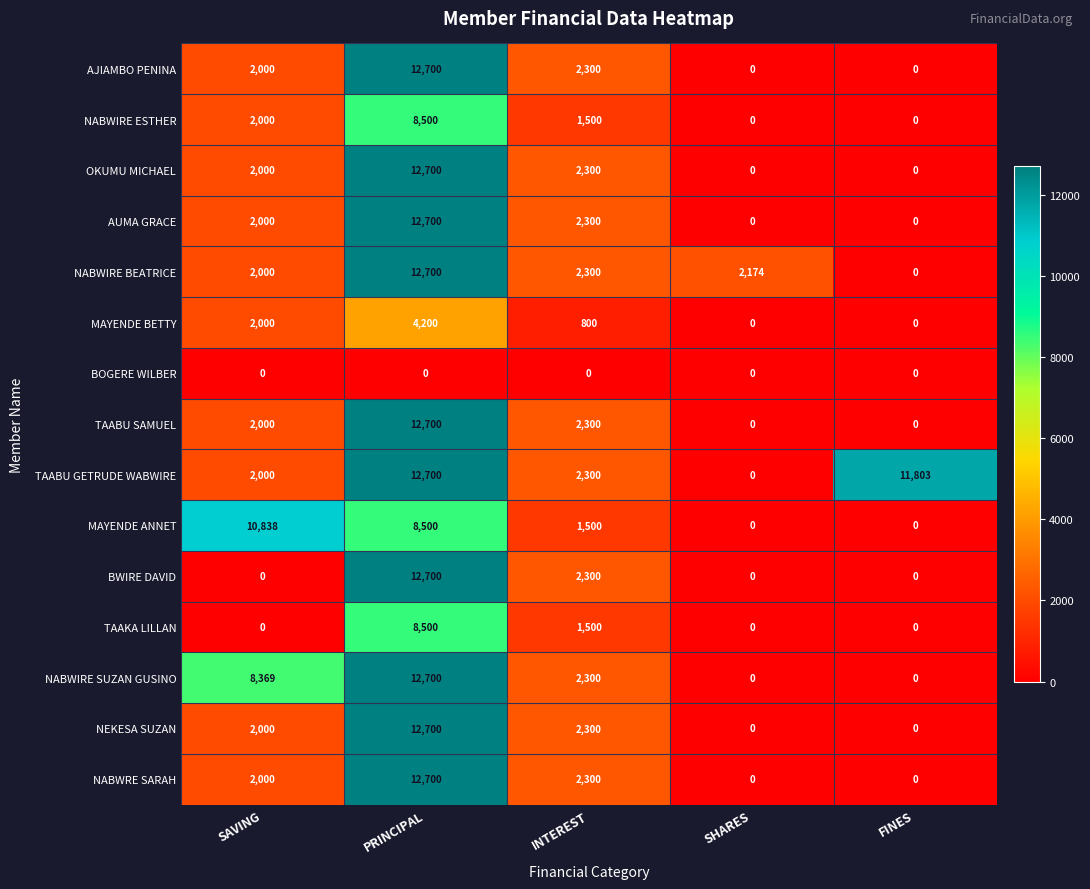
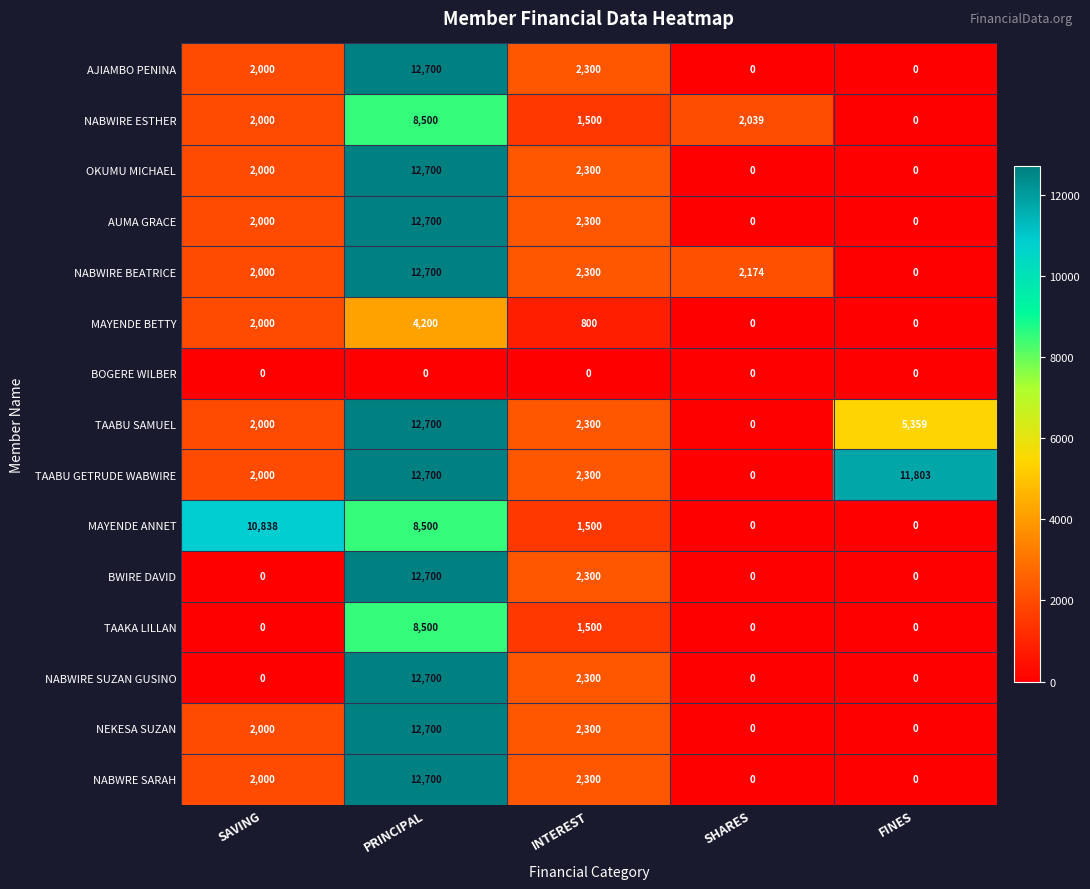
NABWIRE ESTHER, SHARES: 0 -> 2,039
TAABU SAMUEL, FINES: 0 -> 5,359
NABWIRE SUZAN GUSINO, SAVING: 8,369 -> 0
